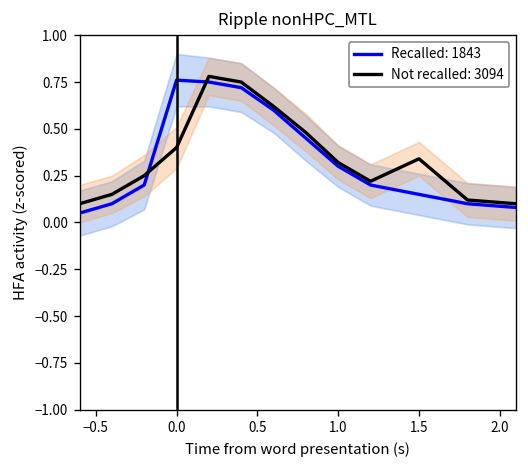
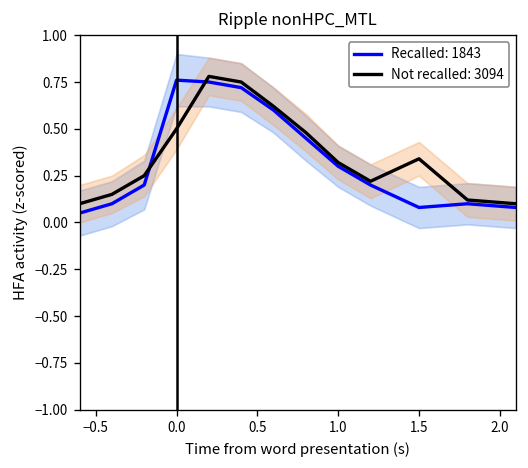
Not recalled: 3094, 0.0: 0.4 -> 0.5
Recalled: 1843, 1.5: 0.15 -> 0.08
